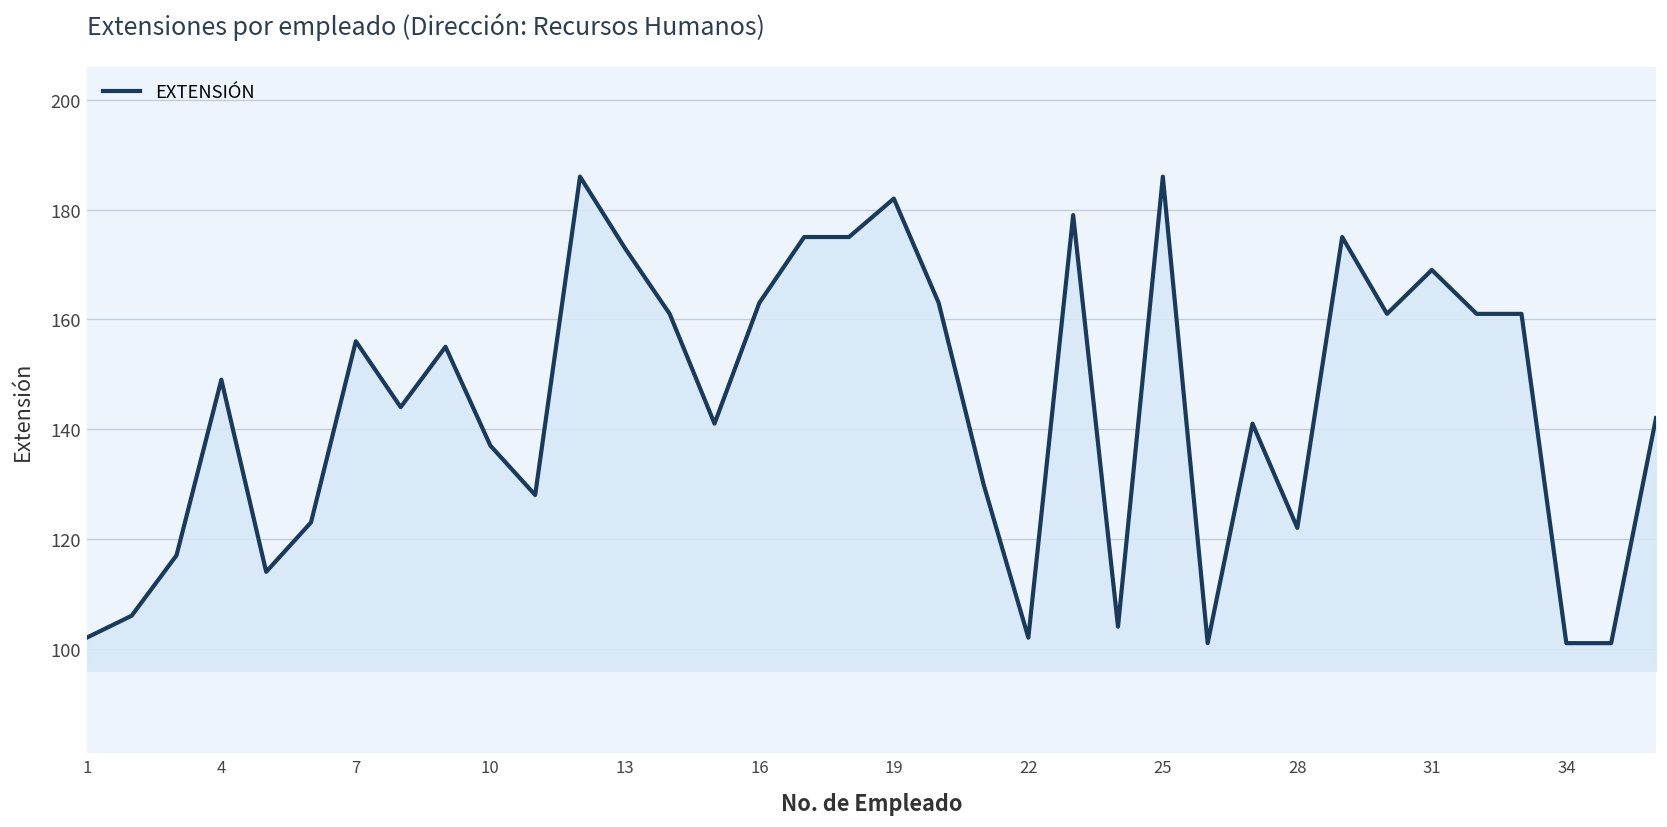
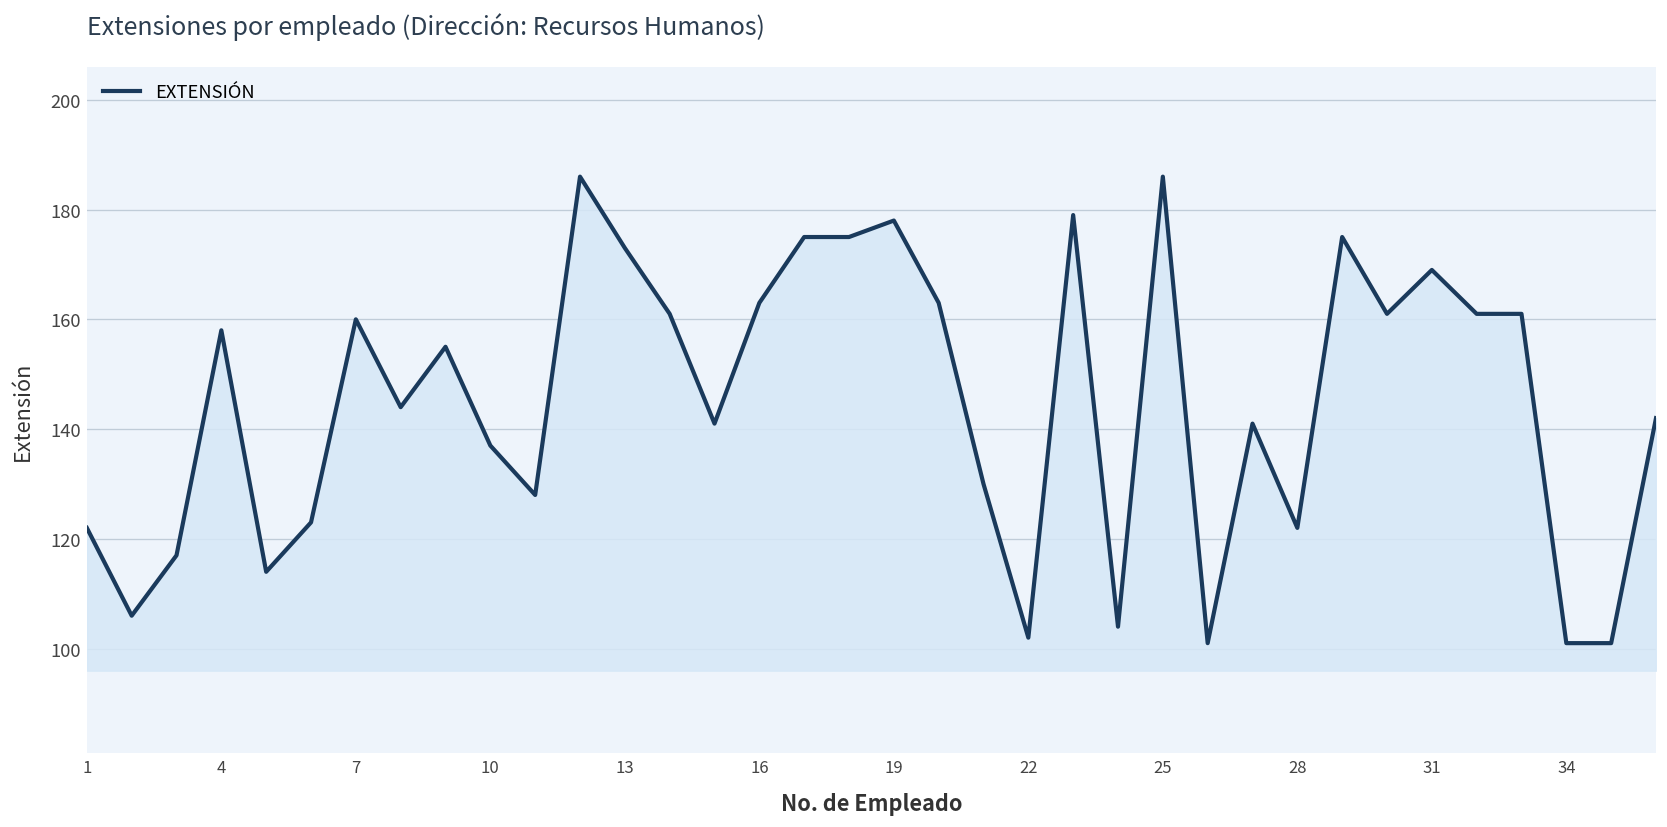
1: 102 -> 122
4: 149 -> 158
7: 156 -> 160
19: 182 -> 178
